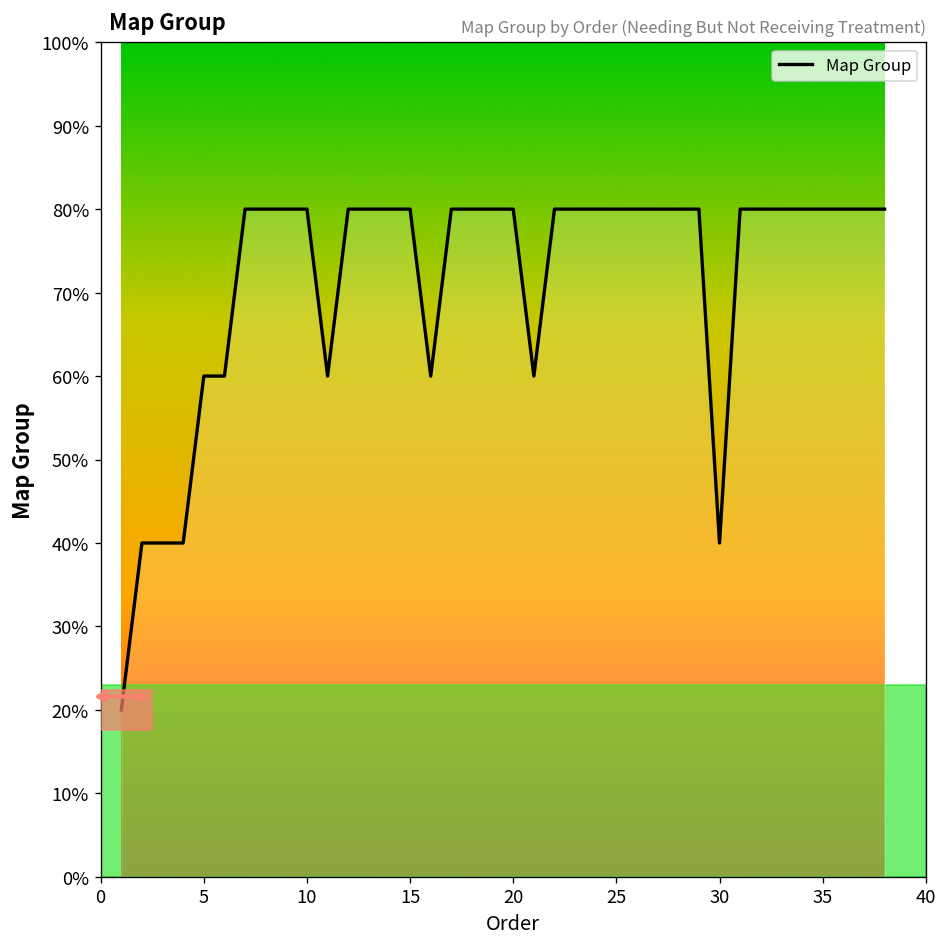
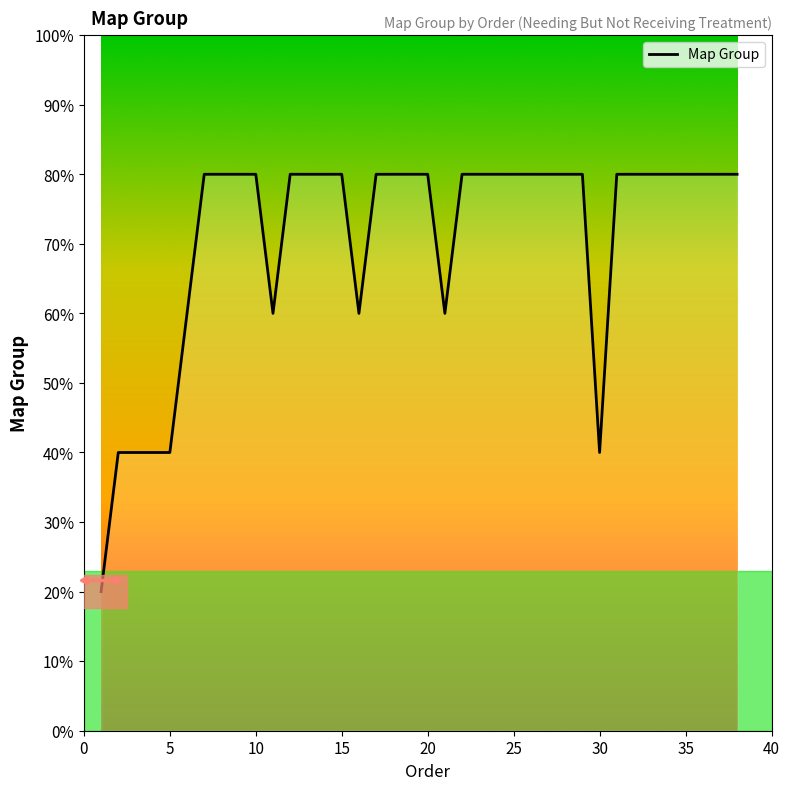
5: 60% -> 40%
